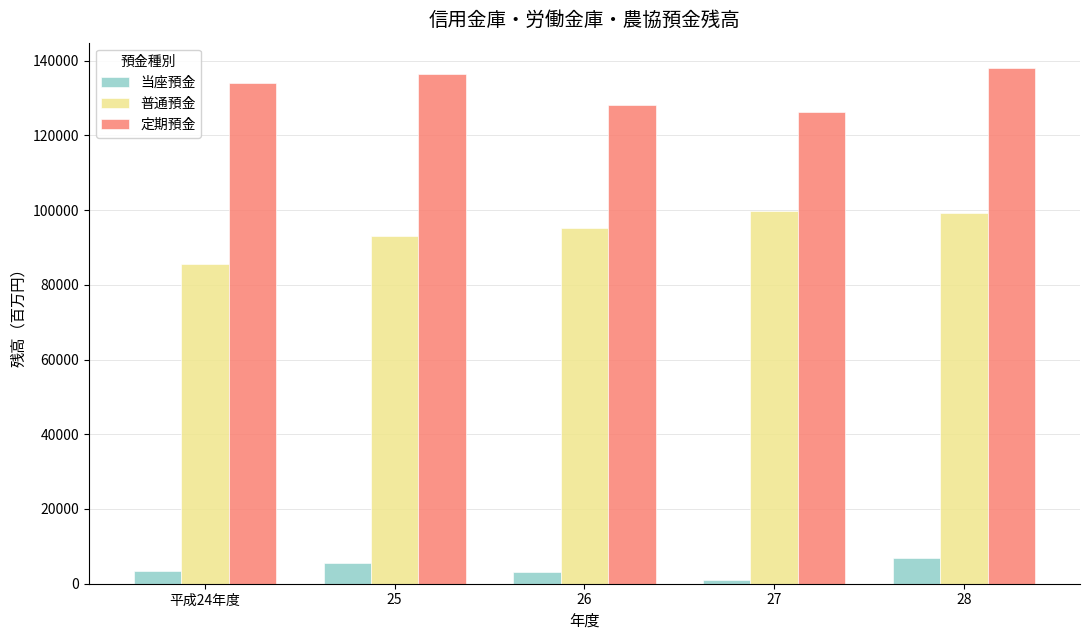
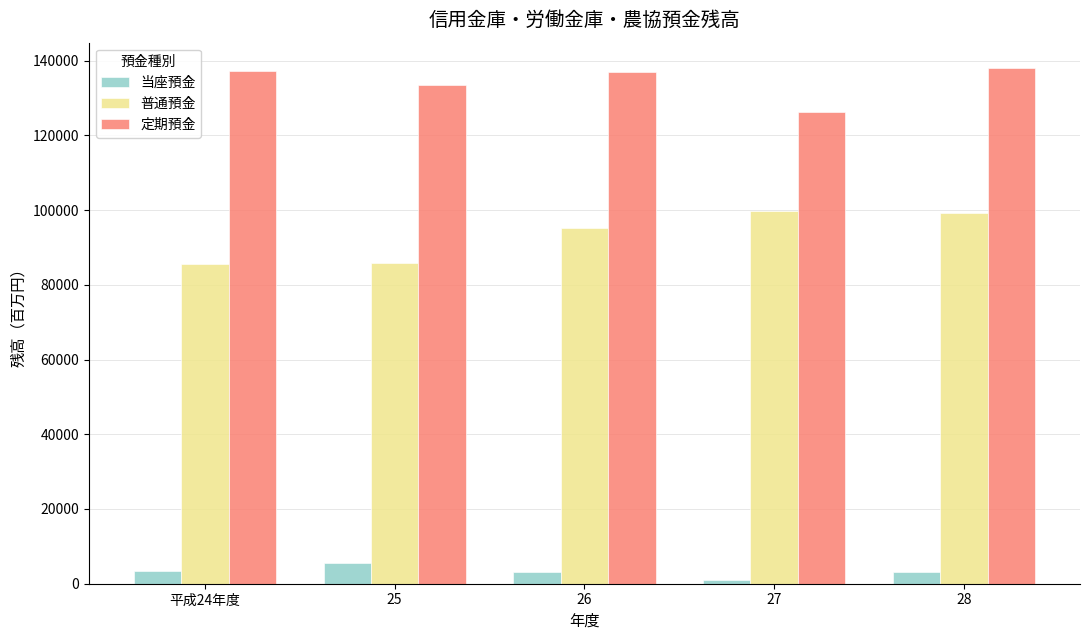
定期預金, 平成24年度: 134000 -> 137000
普通預金, 25: 93000 -> 86000
定期預金, 25: 136000 -> 134000
定期預金, 26: 128000 -> 137000
当座預金, 28: 7000 -> 3000
